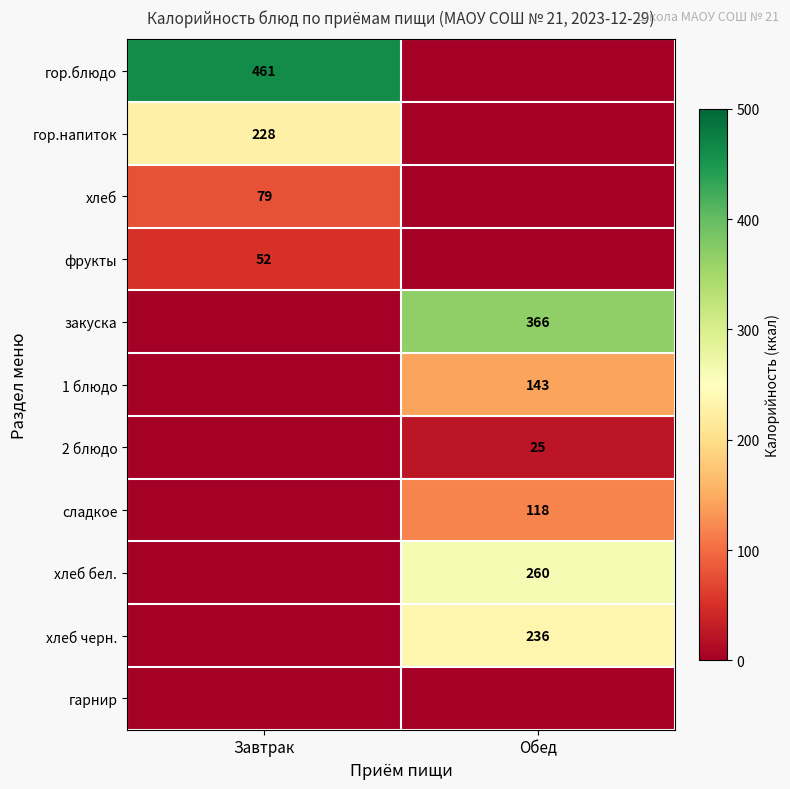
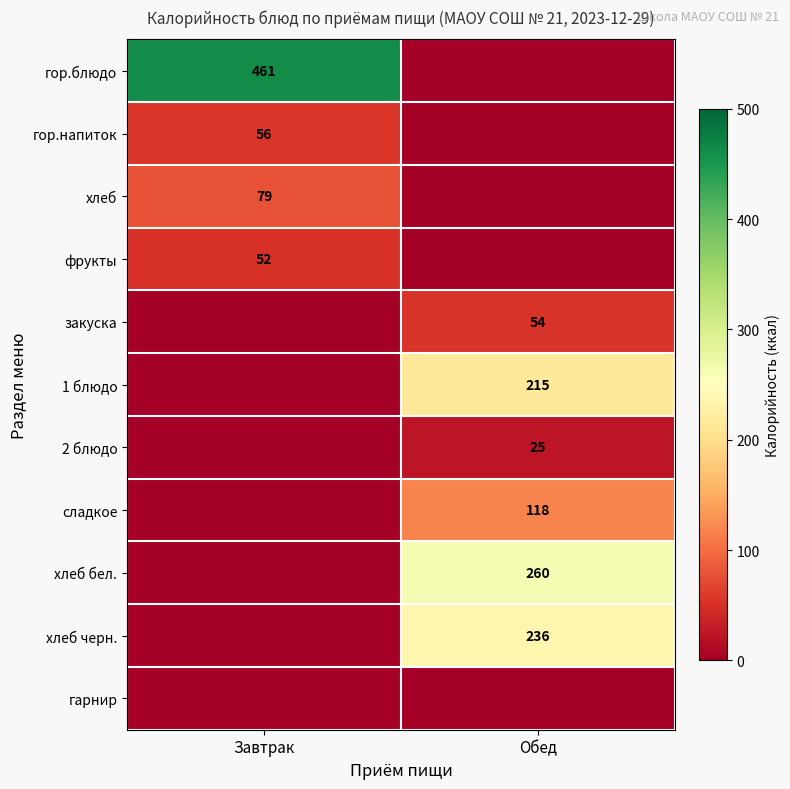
гор.напиток, Завтрак: 228 -> 56
закуска, Обед: 366 -> 54
1 блюдо, Обед: 143 -> 215
